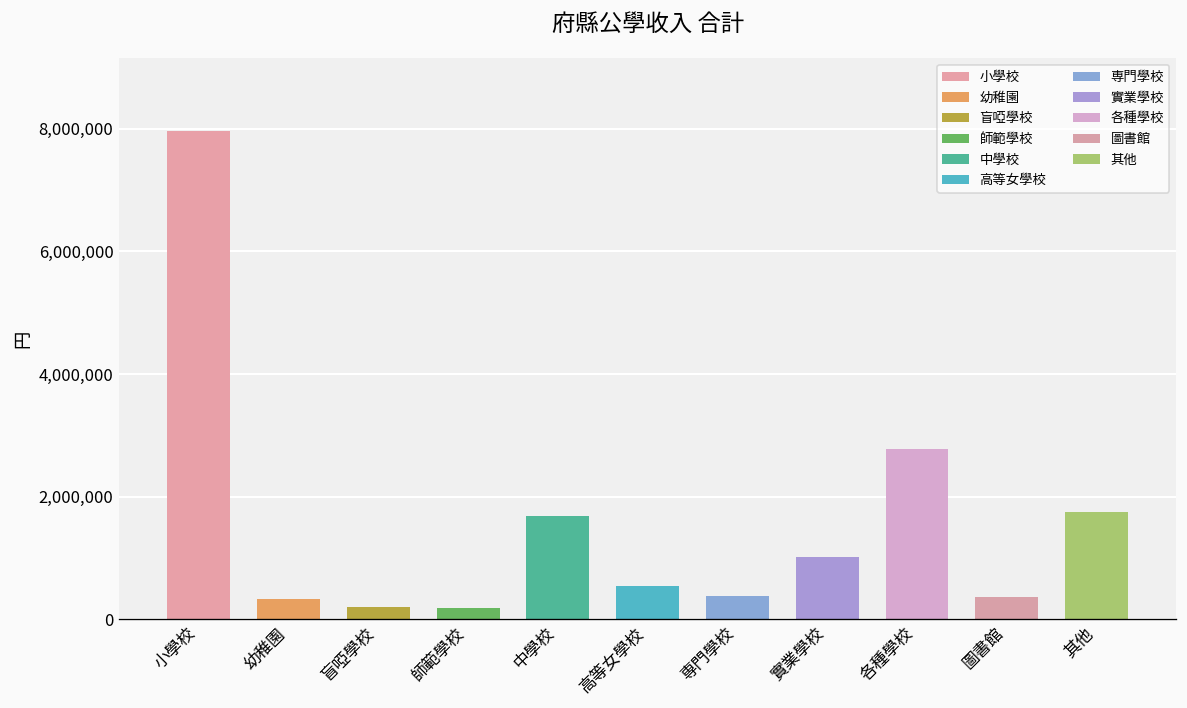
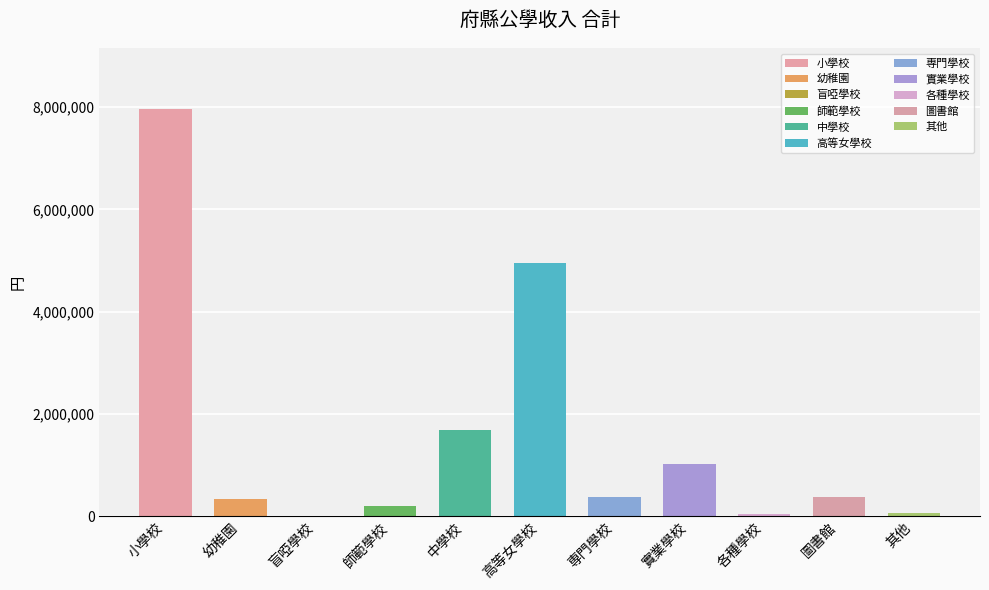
盲啞學校: 200,000 -> 0
高等女學校: 500,000 -> 5,000,000
各種學校: 2,800,000 -> 0
其他: 1,700,000 -> 100,000
